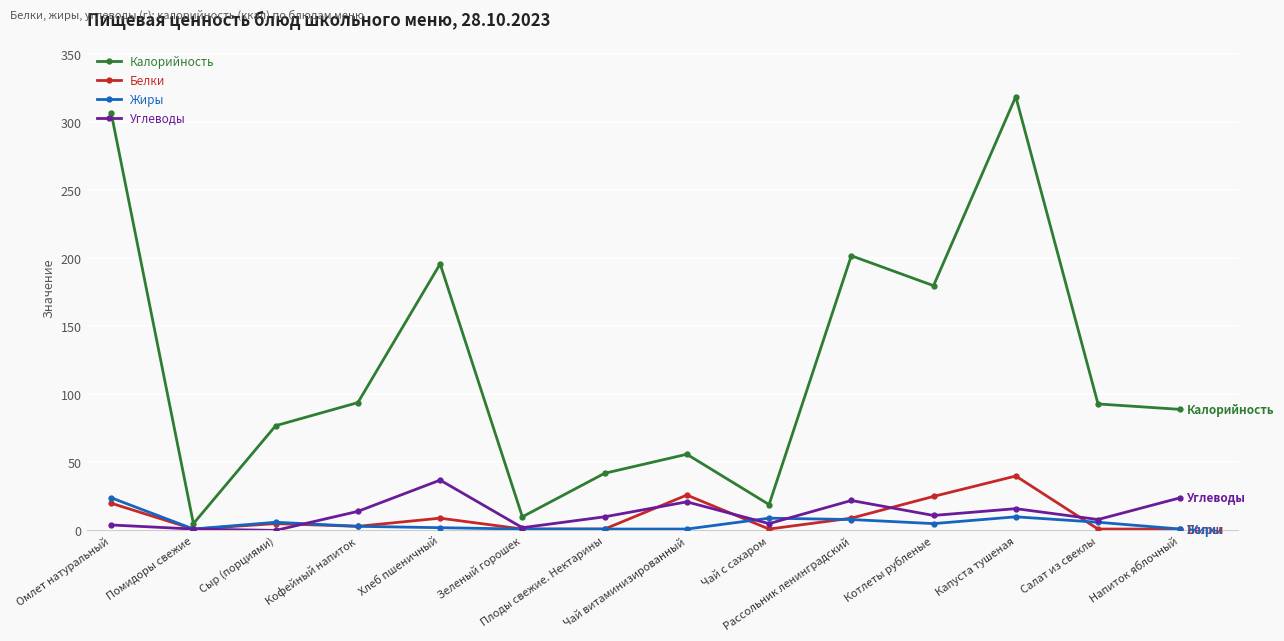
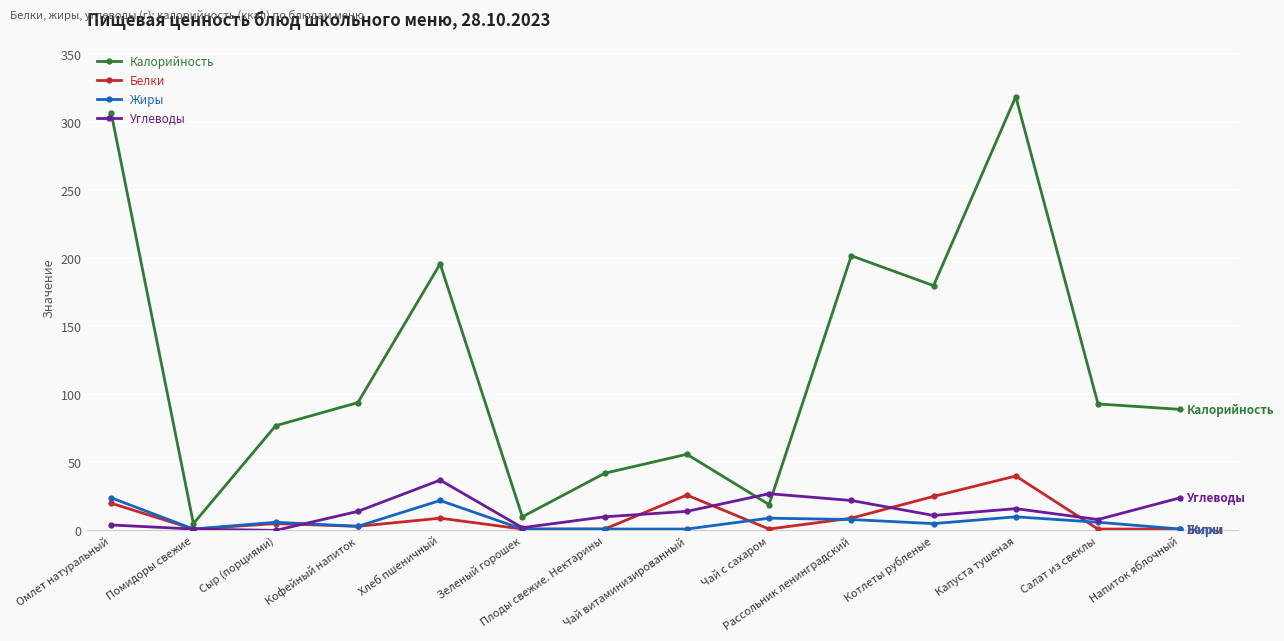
Жиры, Хлеб пшеничный: 2 -> 22
Углеводы, Чай витаминизированный: 21 -> 14
Углеводы, Чай с сахаром: 5 -> 27
